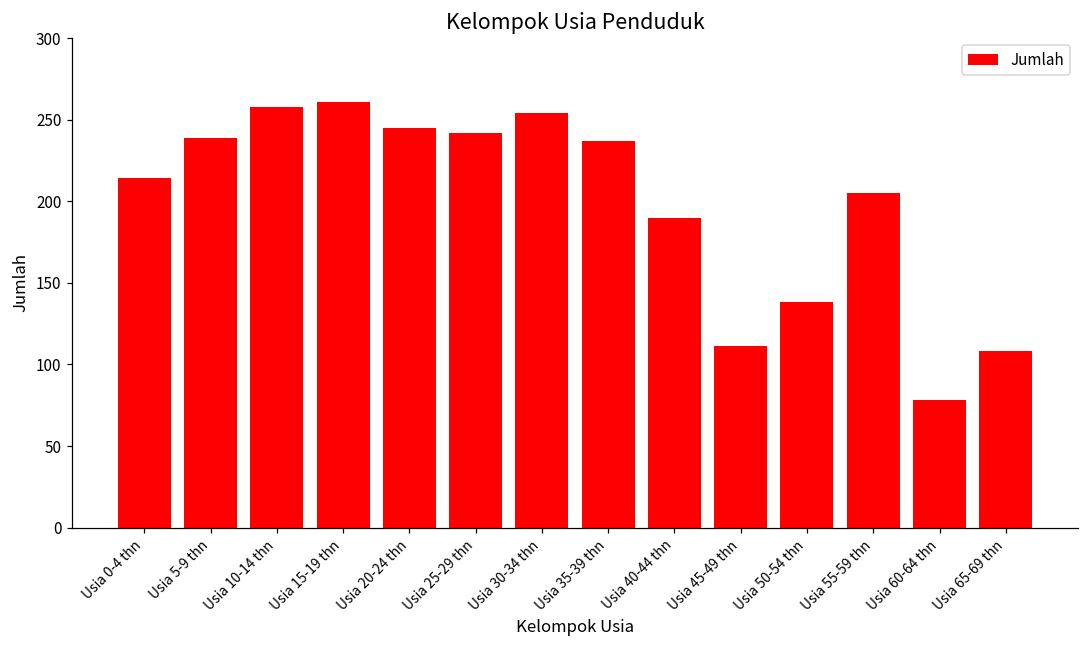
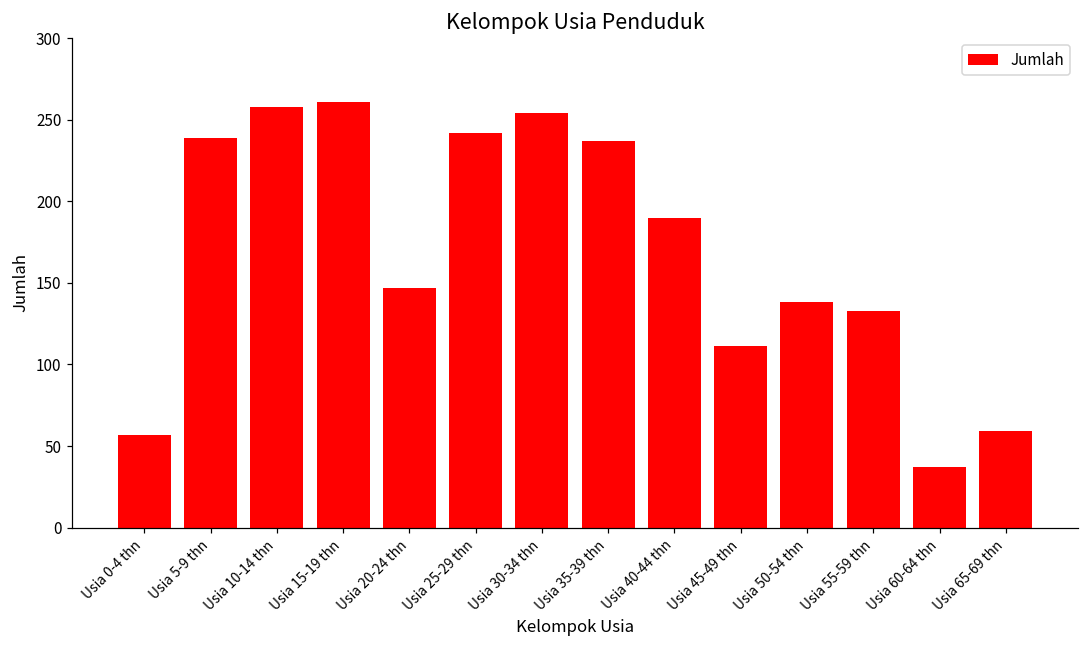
Usia 0-4 thn: 214 -> 57
Usia 20-24 thn: 245 -> 147
Usia 55-59 thn: 205 -> 133
Usia 60-64 thn: 78 -> 37
Usia 65-69 thn: 108 -> 59
